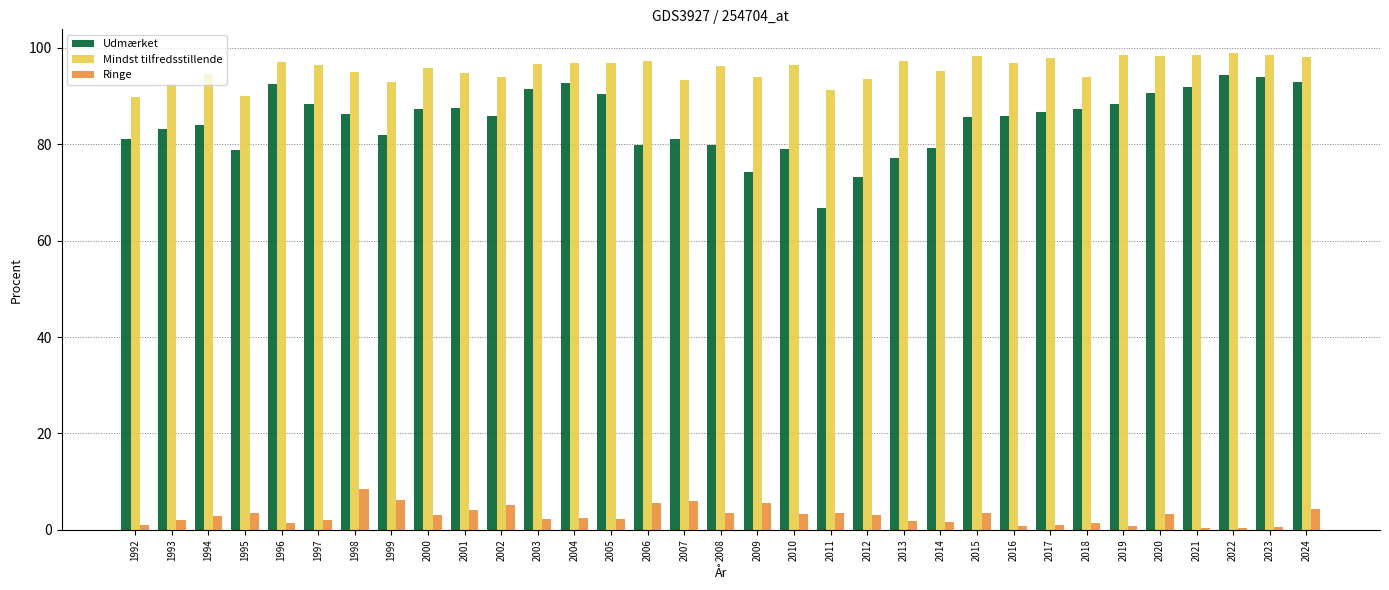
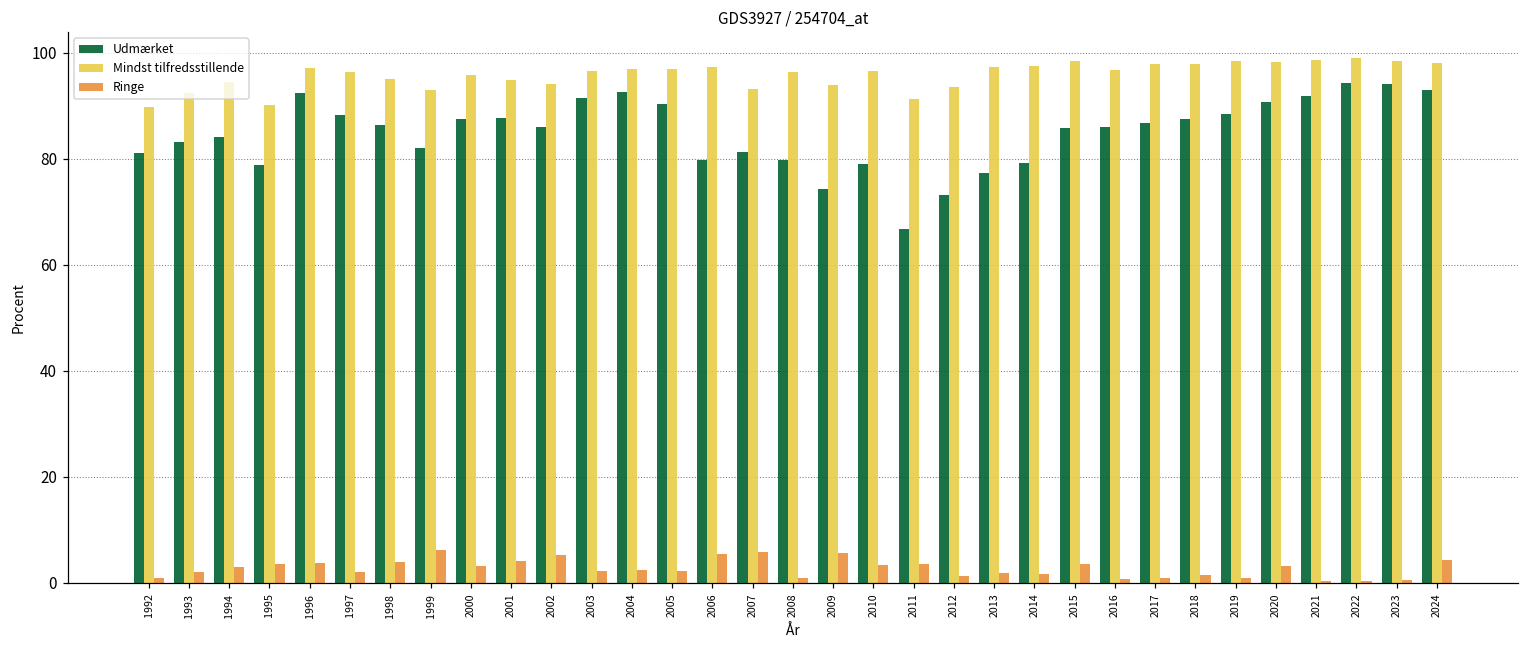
Ringe, 1996: 1 -> 4
Ringe, 1998: 8 -> 4
Ringe, 2008: 4 -> 1
Ringe, 2012: 3 -> 1
Mindst tilfredsstillende, 2014: 95 -> 98
Mindst tilfredsstillende, 2018: 94 -> 98
